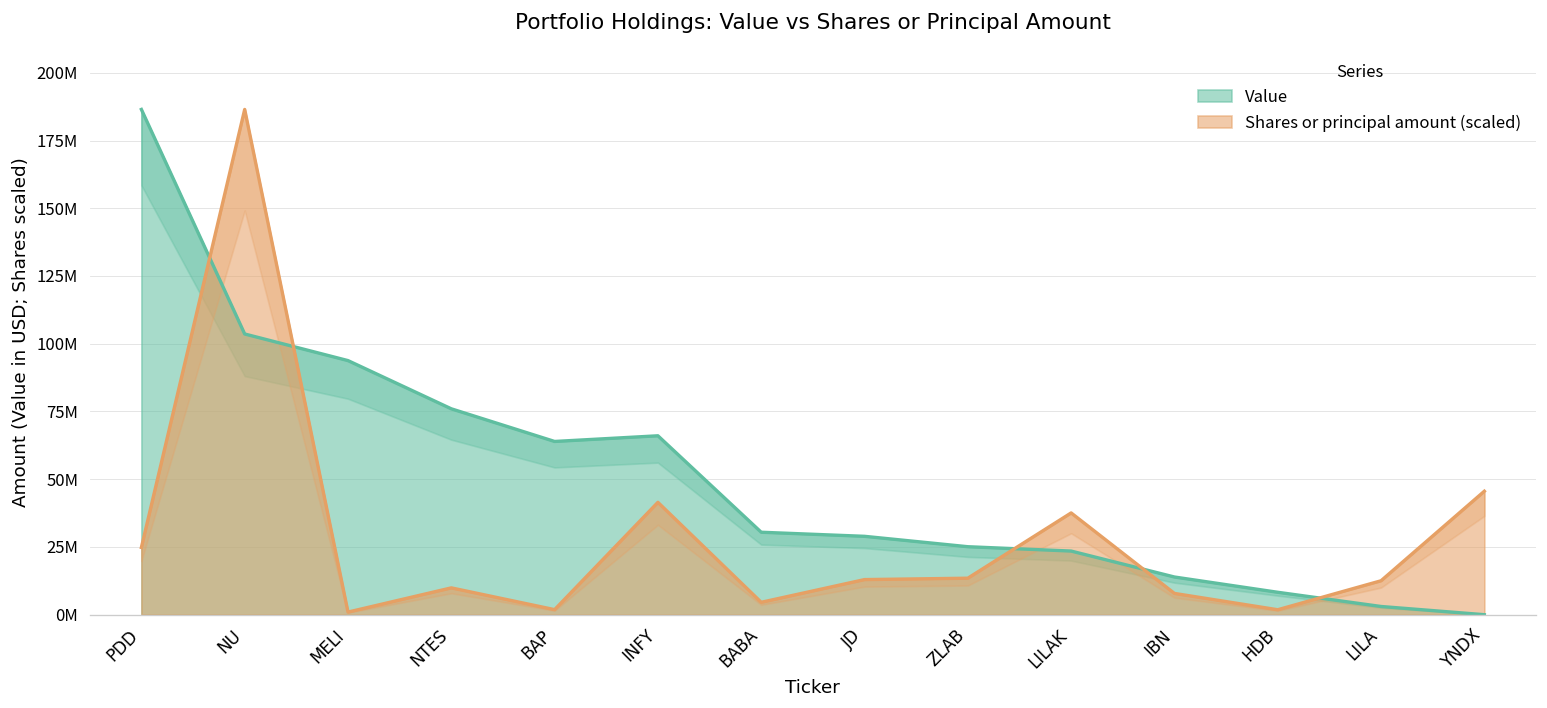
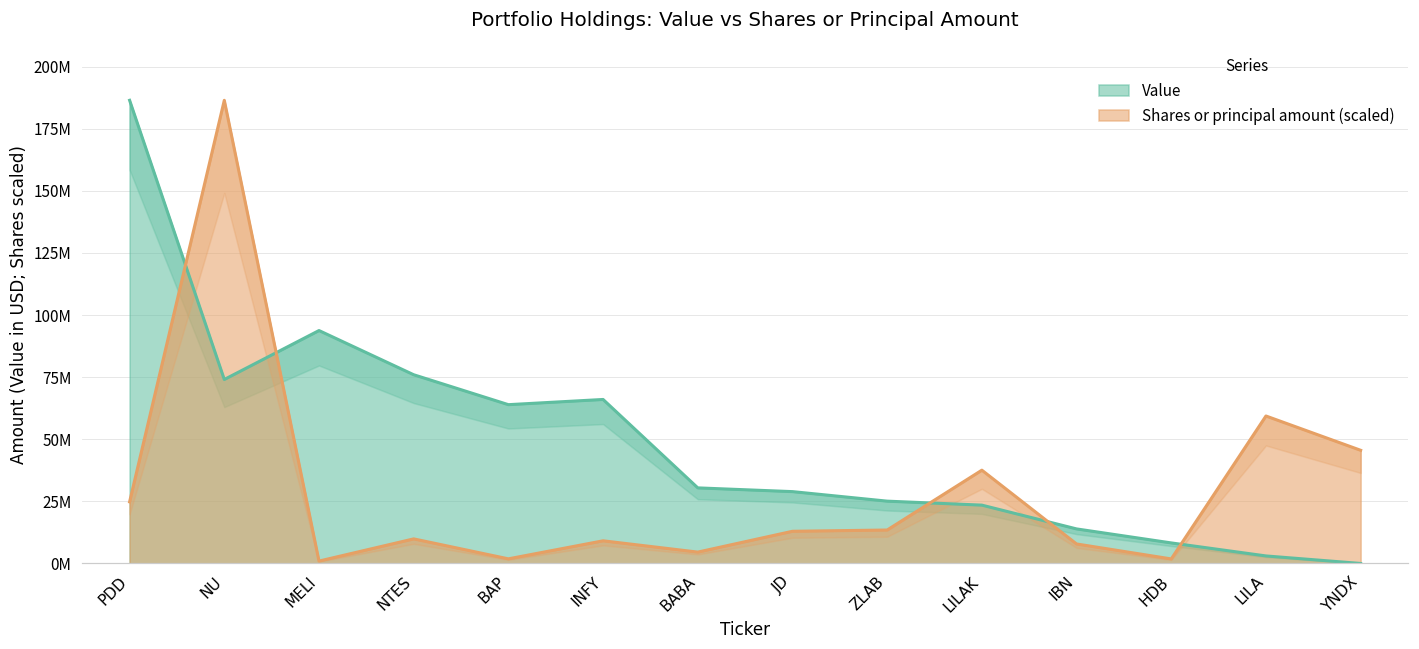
Value, NU: 104000000 -> 74000000
Shares or principal amount (scaled), INFY: 41000000 -> 9000000
Shares or principal amount (scaled), LILA: 13000000 -> 59000000
